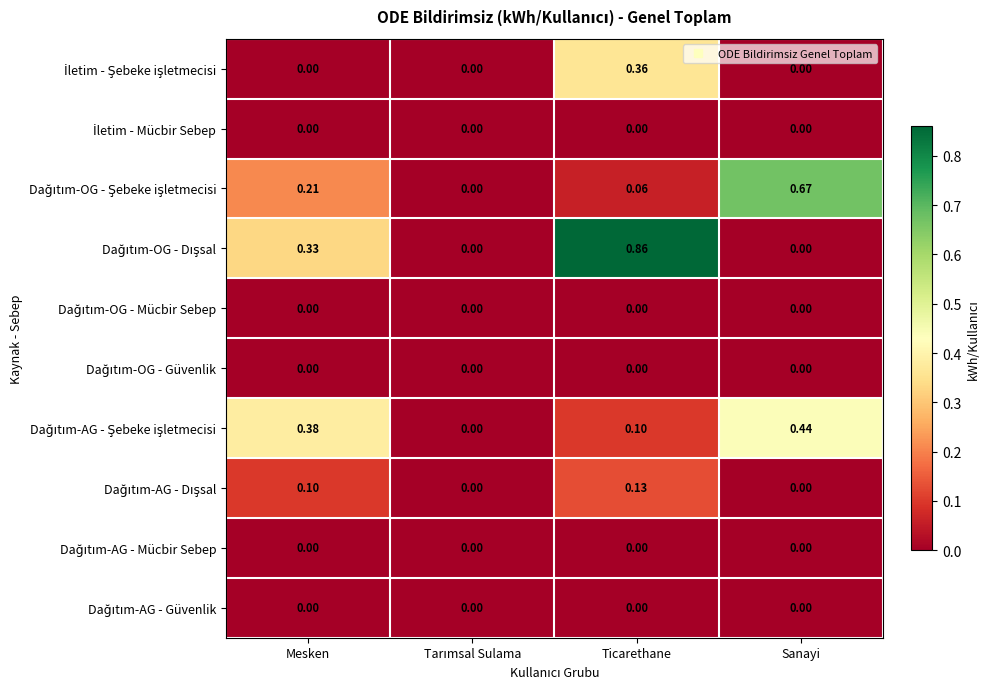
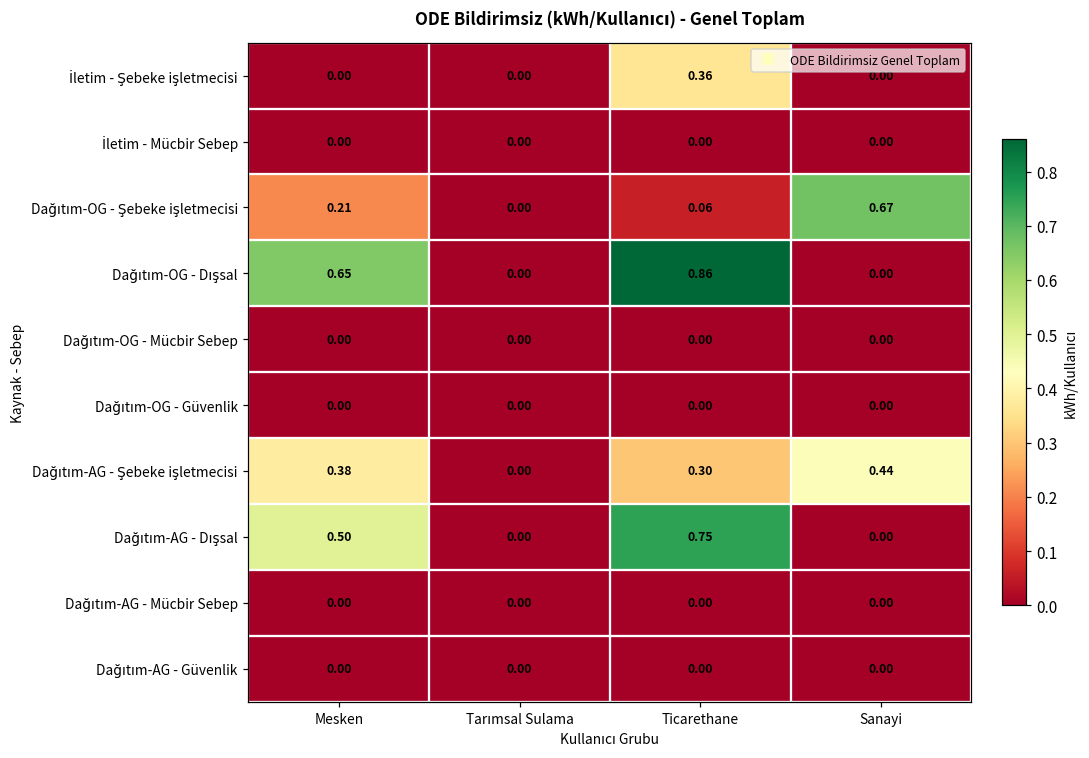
Dağıtım-OG - Dışsal, Mesken: 0.33 -> 0.65
Dağıtım-AG - Şebeke işletmecisi, Ticarethane: 0.10 -> 0.30
Dağıtım-AG - Dışsal, Mesken: 0.10 -> 0.50
Dağıtım-AG - Dışsal, Ticarethane: 0.13 -> 0.75
